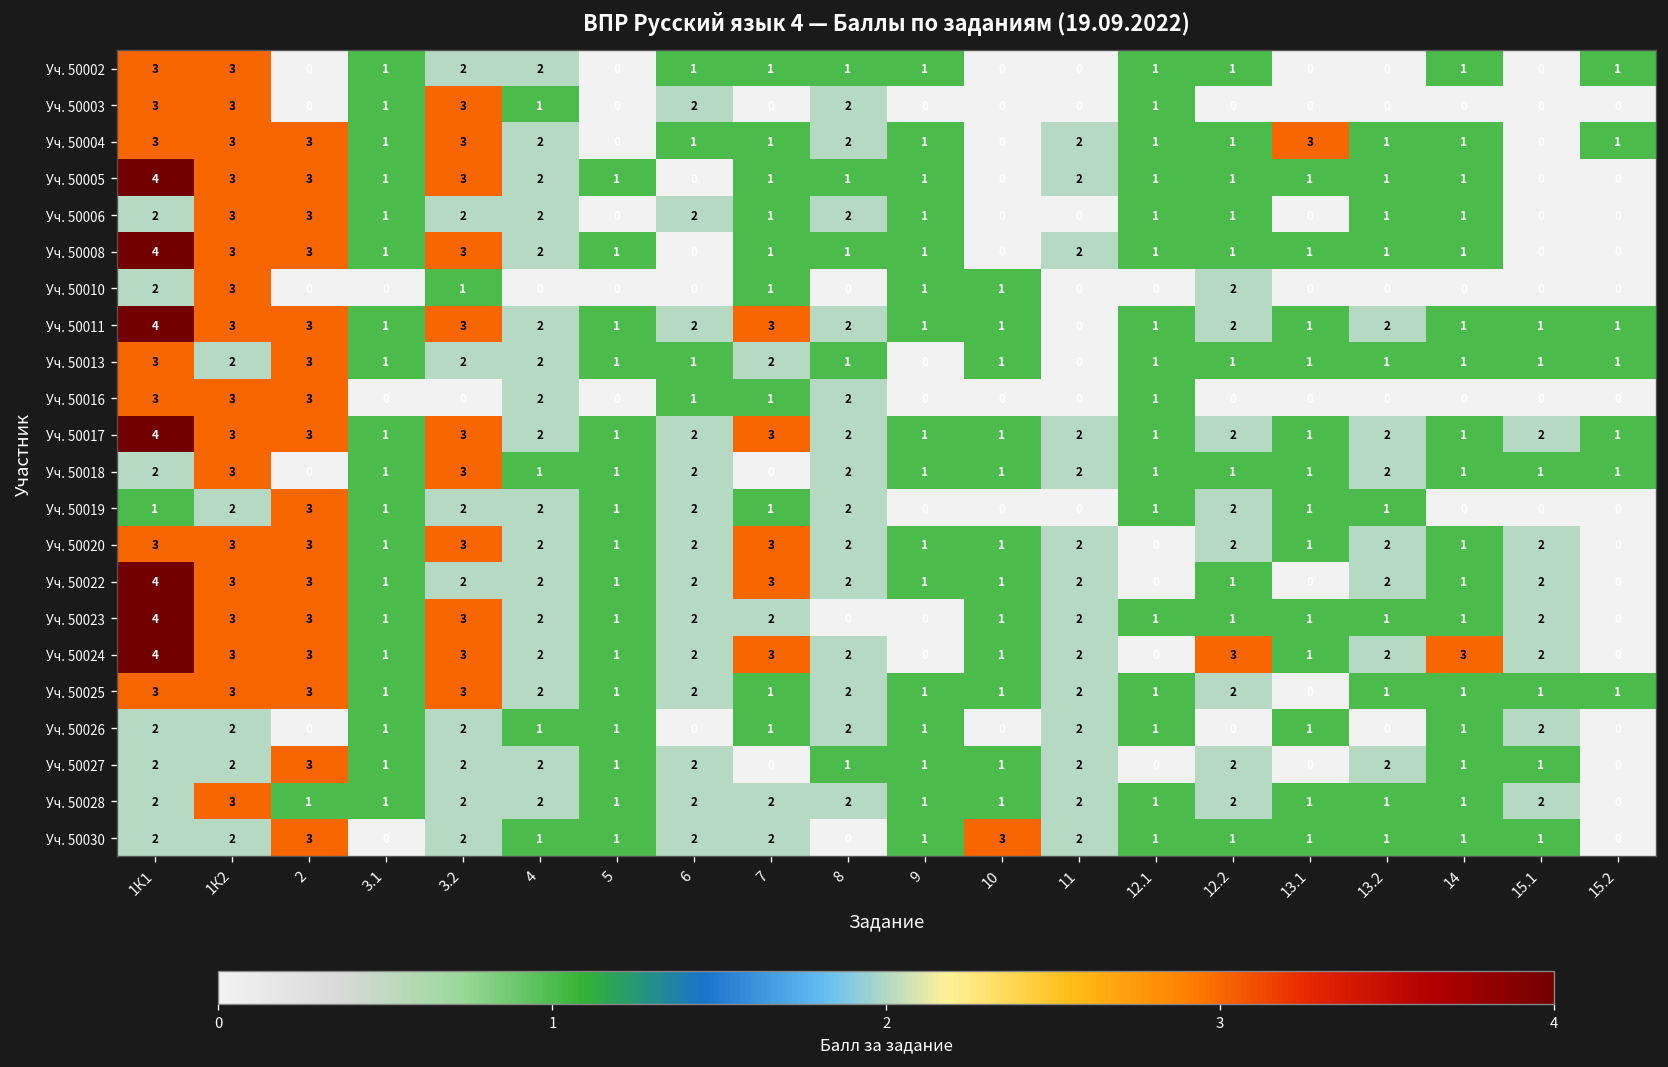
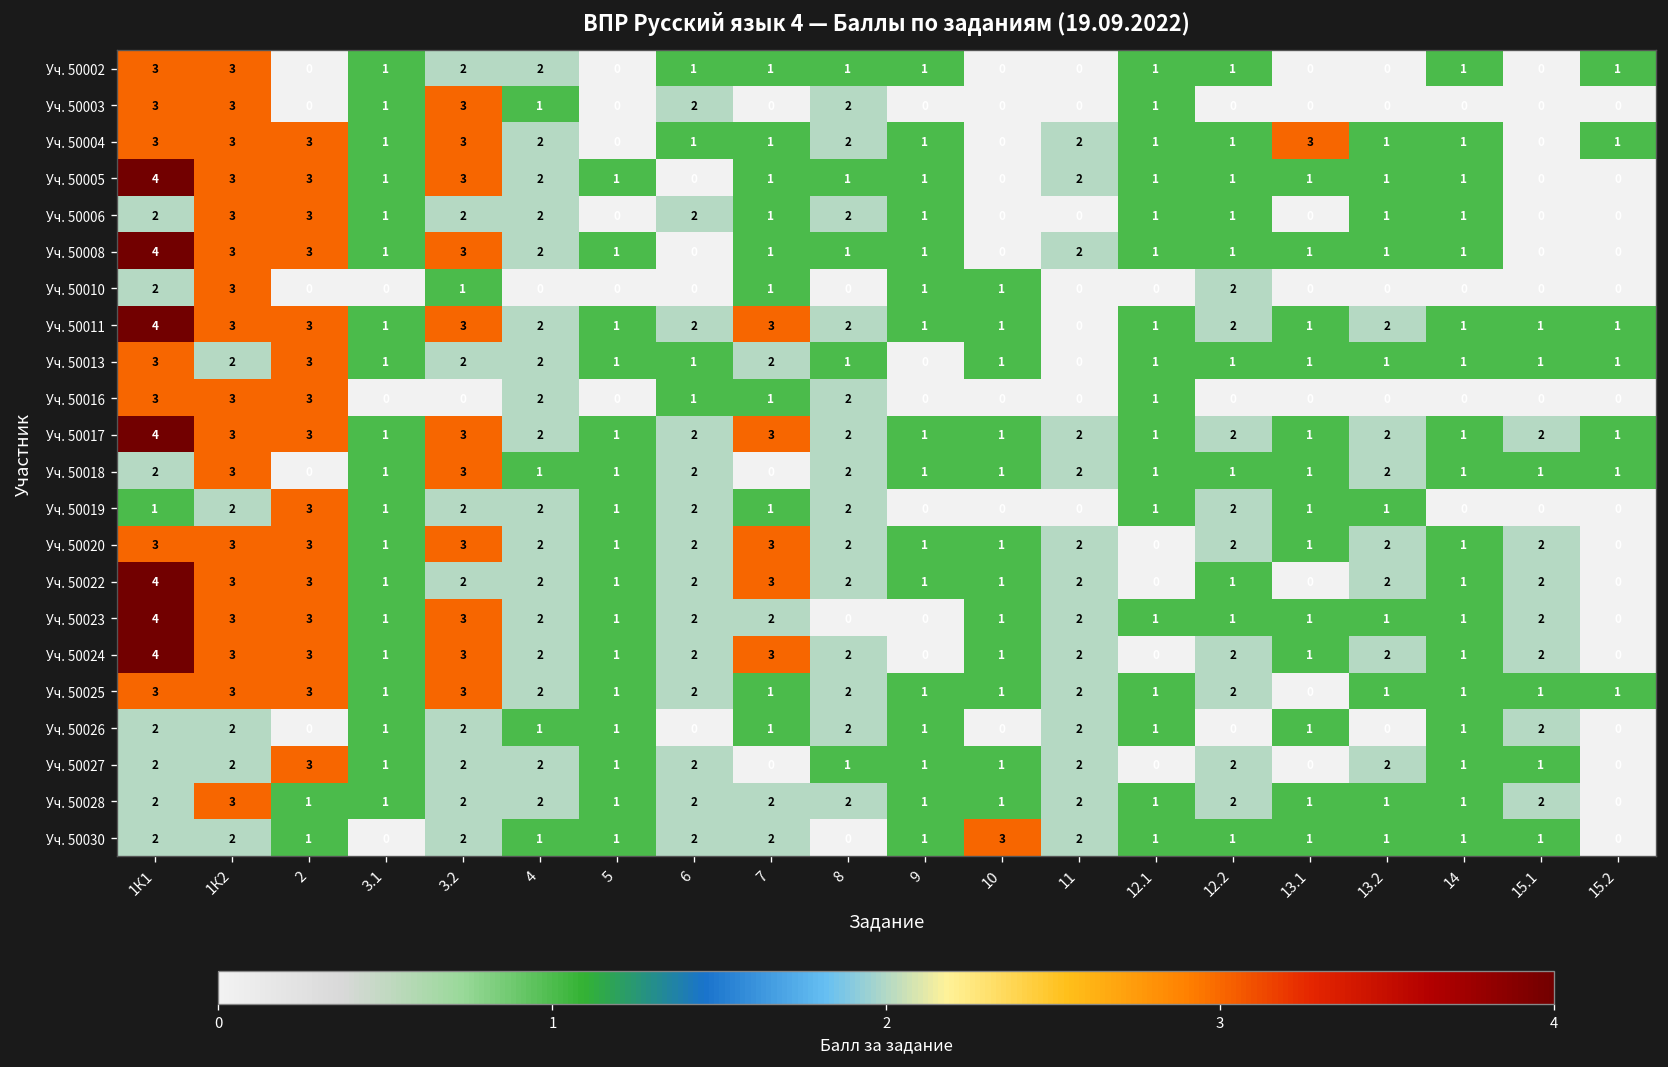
Уч. 50024, 12.2: 3 -> 2
Уч. 50024, 14: 3 -> 1
Уч. 50030, 2: 3 -> 1
